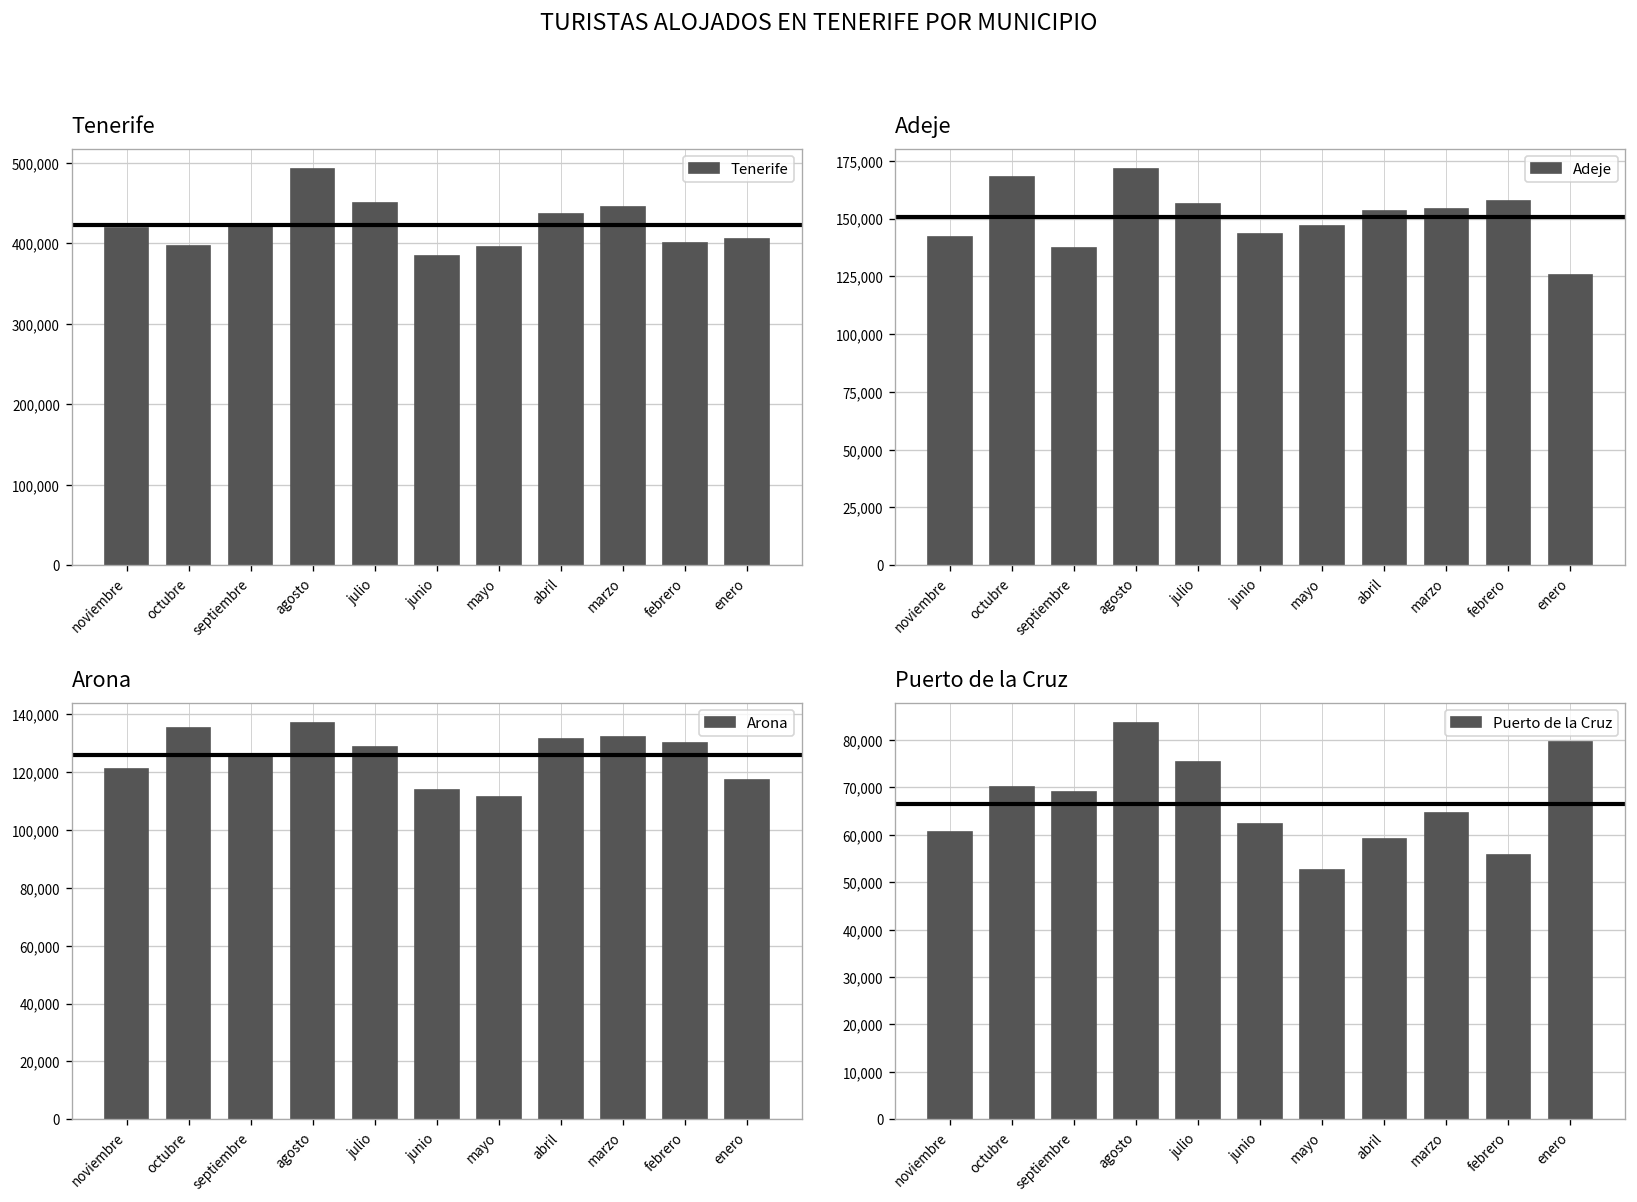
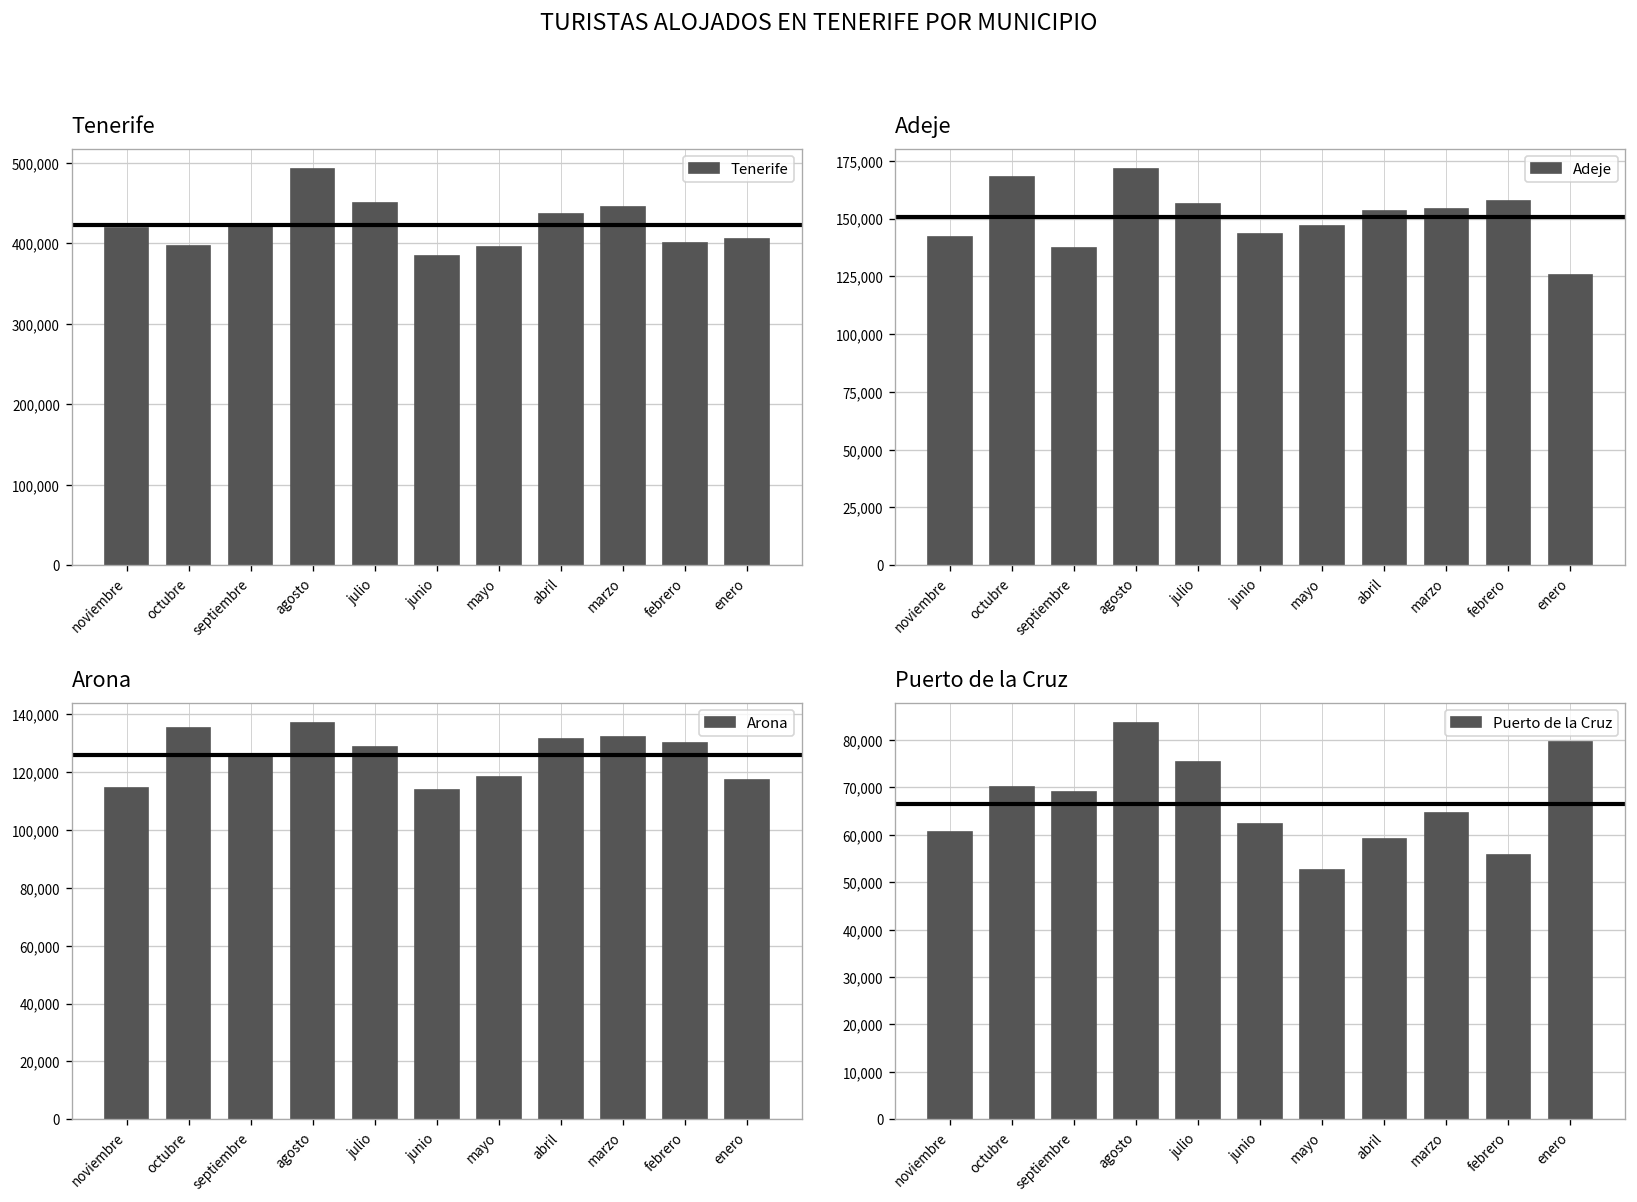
Arona, noviembre: 121,000 -> 114,000
Arona, mayo: 111,000 -> 118,000
